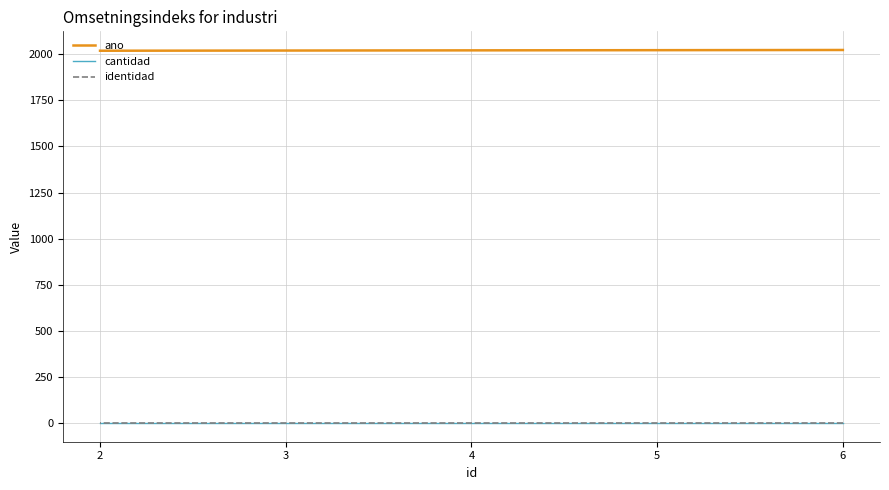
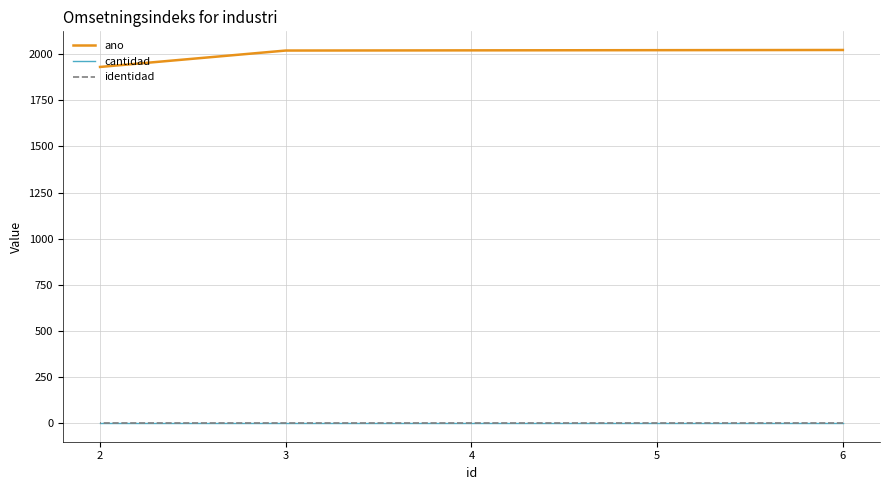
ano, 2: 2020 -> 1930
